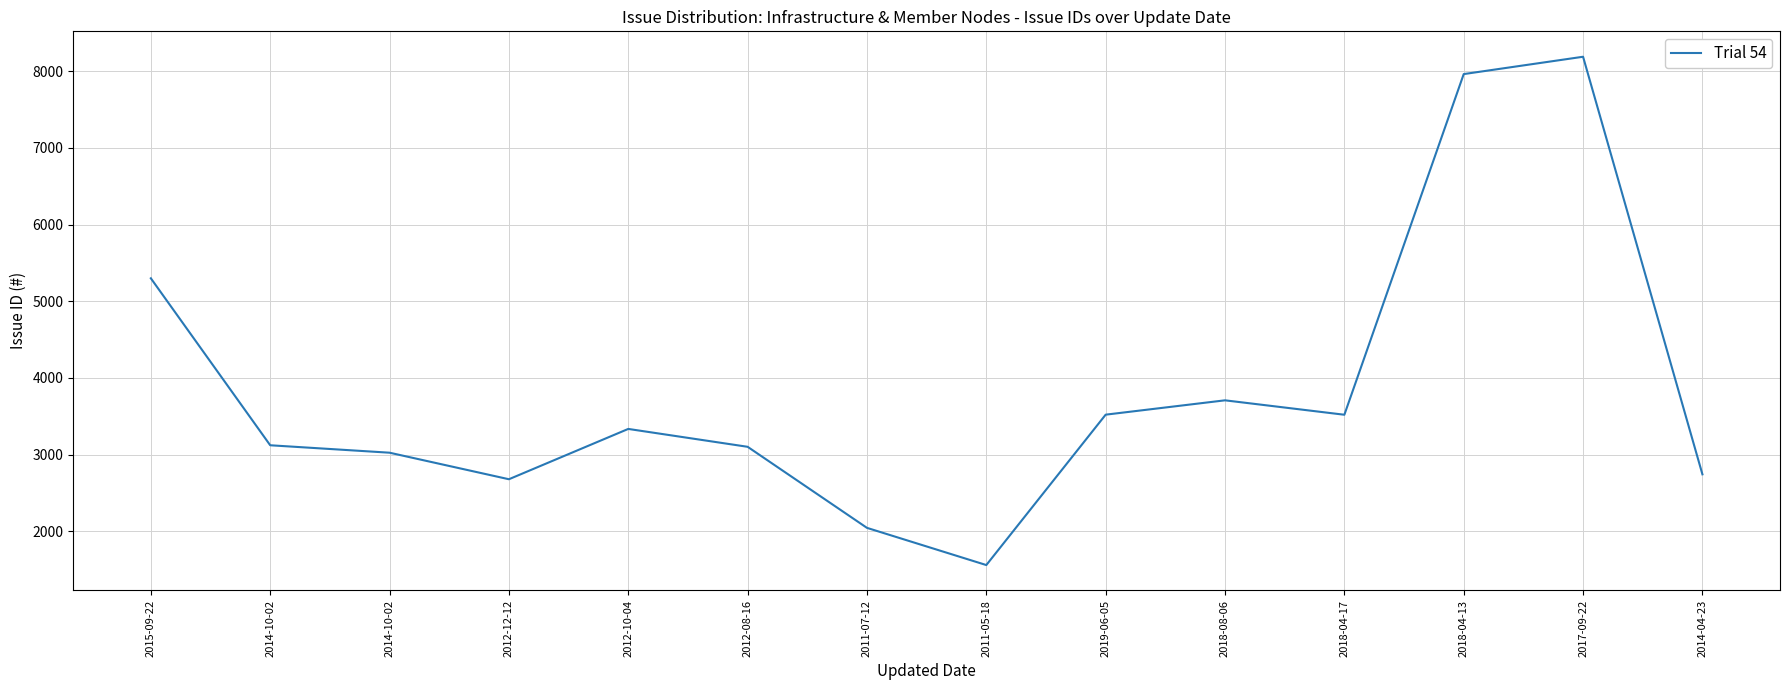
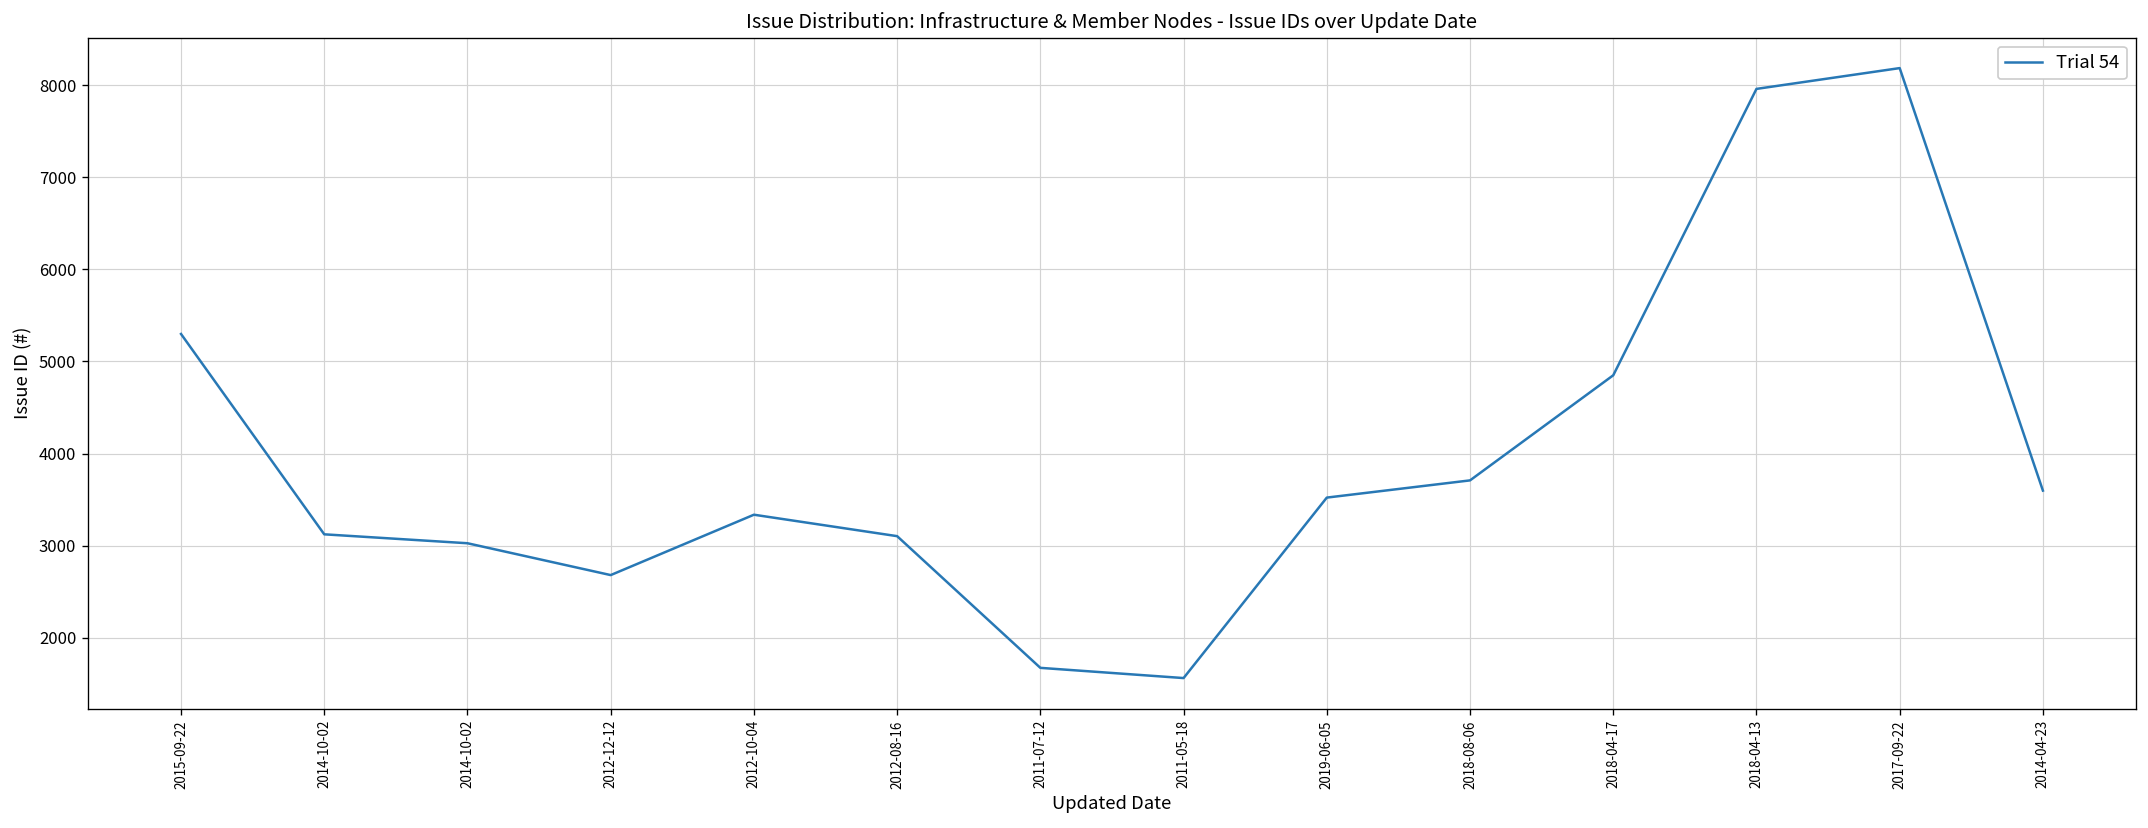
2011-07-12: 2000 -> 1700
2018-04-17: 3500 -> 4900
2014-04-23: 2700 -> 3600
